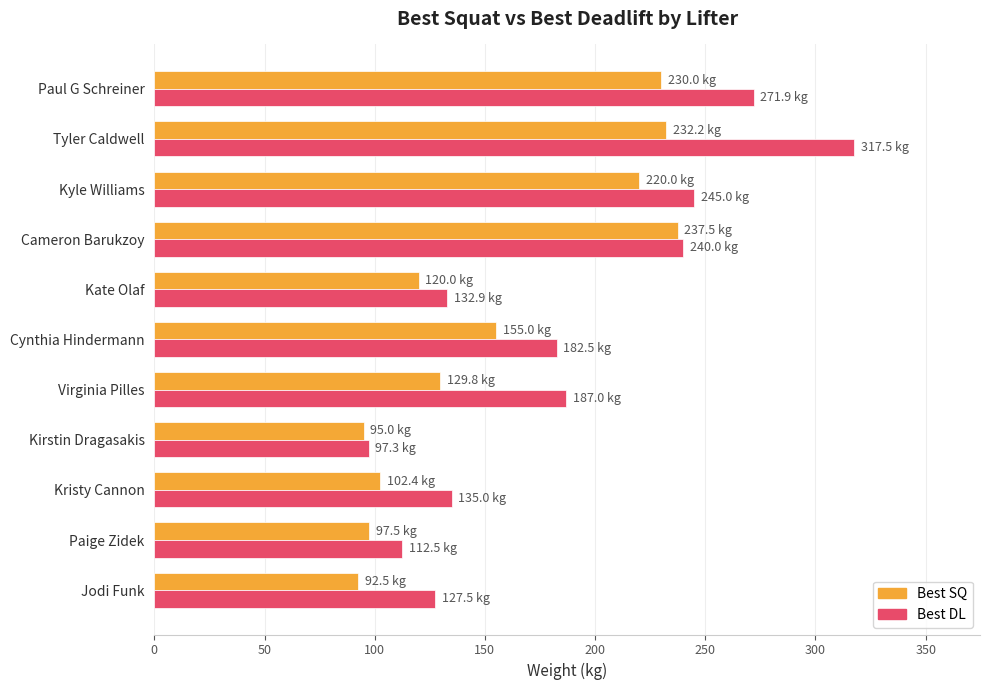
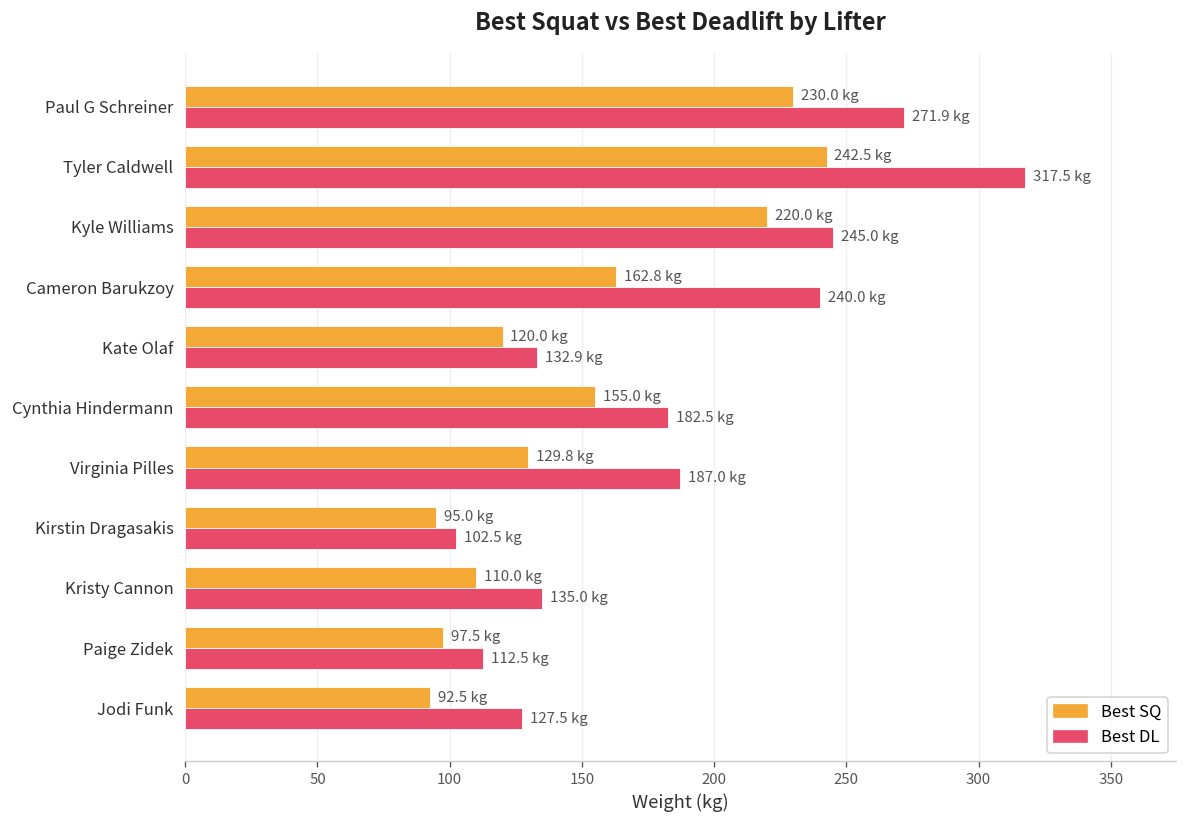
Best SQ, Tyler Caldwell: 232.2 -> 242.5
Best SQ, Cameron Barukzoy: 237.5 -> 162.8
Best DL, Kirstin Dragasakis: 97.3 -> 102.5
Best SQ, Kristy Cannon: 102.4 -> 110.0
